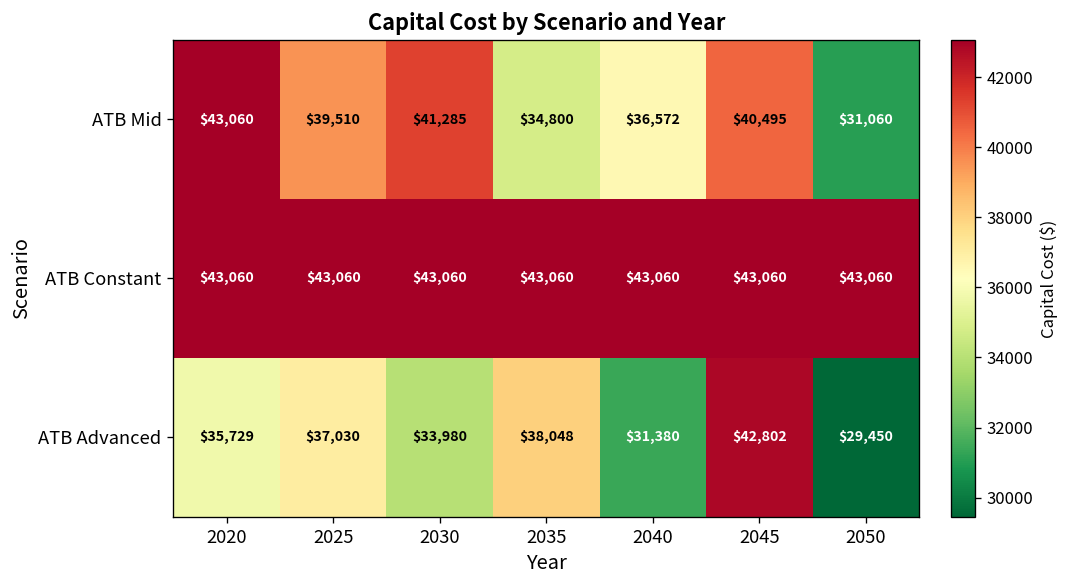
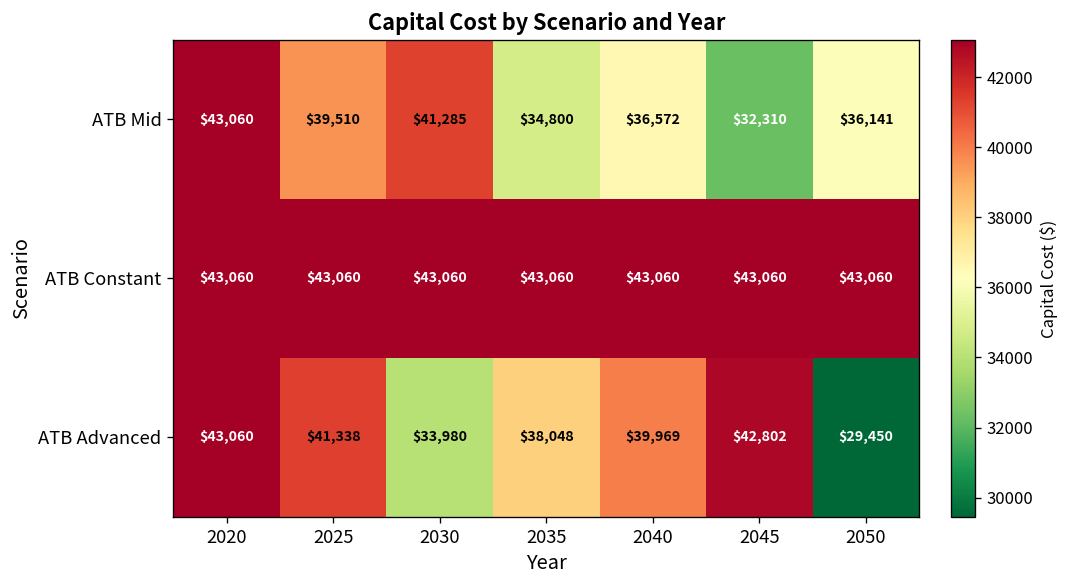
ATB Mid, 2045: $40,495 -> $32,310
ATB Mid, 2050: $31,060 -> $36,141
ATB Advanced, 2020: $35,729 -> $43,060
ATB Advanced, 2025: $37,030 -> $41,338
ATB Advanced, 2040: $31,380 -> $39,969
